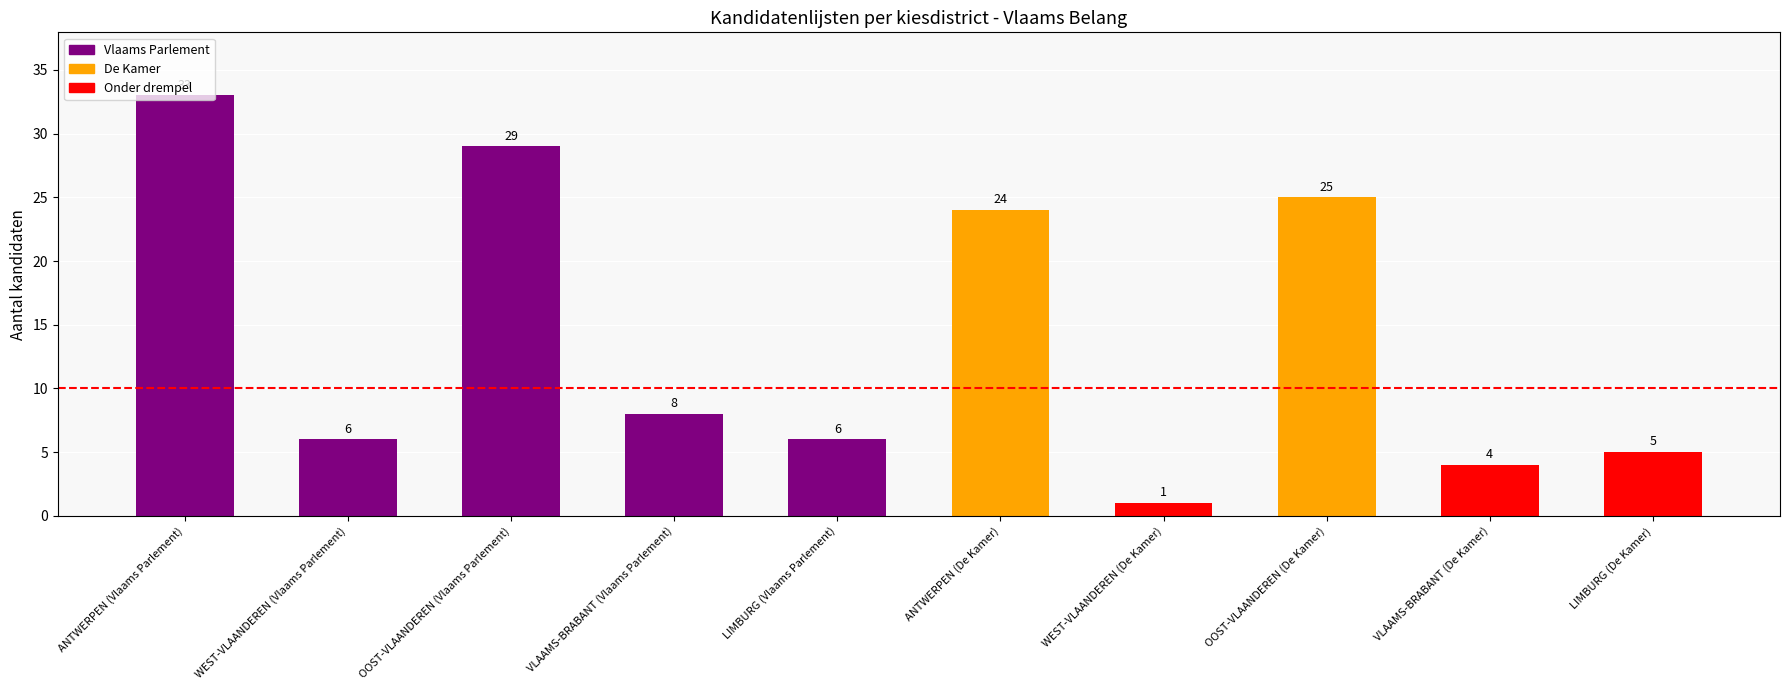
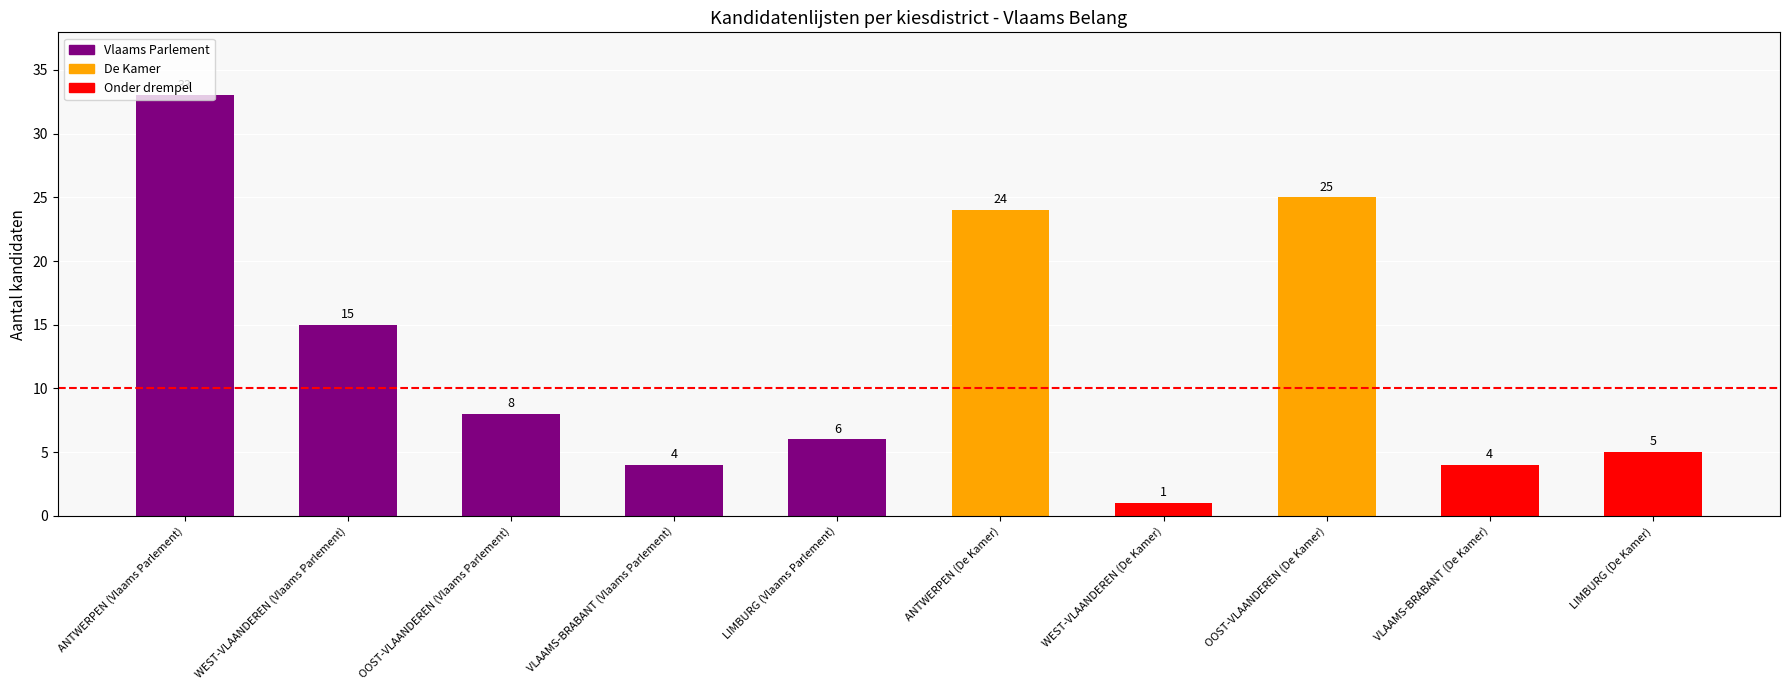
WEST-VLAANDEREN (Vlaams Parlement): 6 -> 15
OOST-VLAANDEREN (Vlaams Parlement): 29 -> 8
VLAAMS-BRABANT (Vlaams Parlement): 8 -> 4
